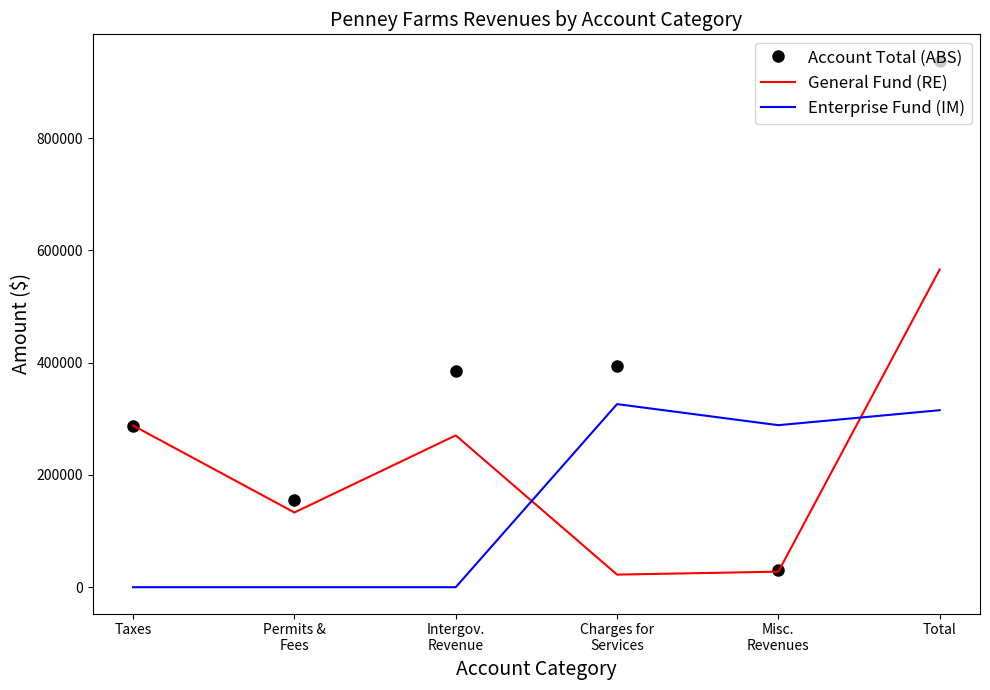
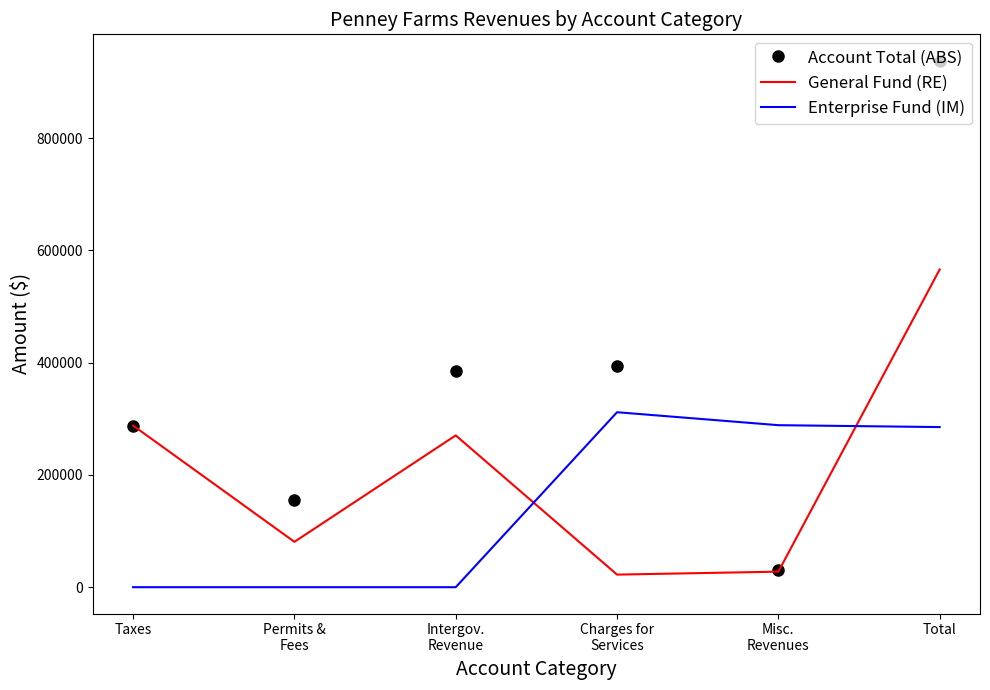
General Fund (RE), Permits & Fees: 130000 -> 80000
Enterprise Fund (IM), Charges for Services: 330000 -> 310000
Enterprise Fund (IM), Total: 320000 -> 290000
